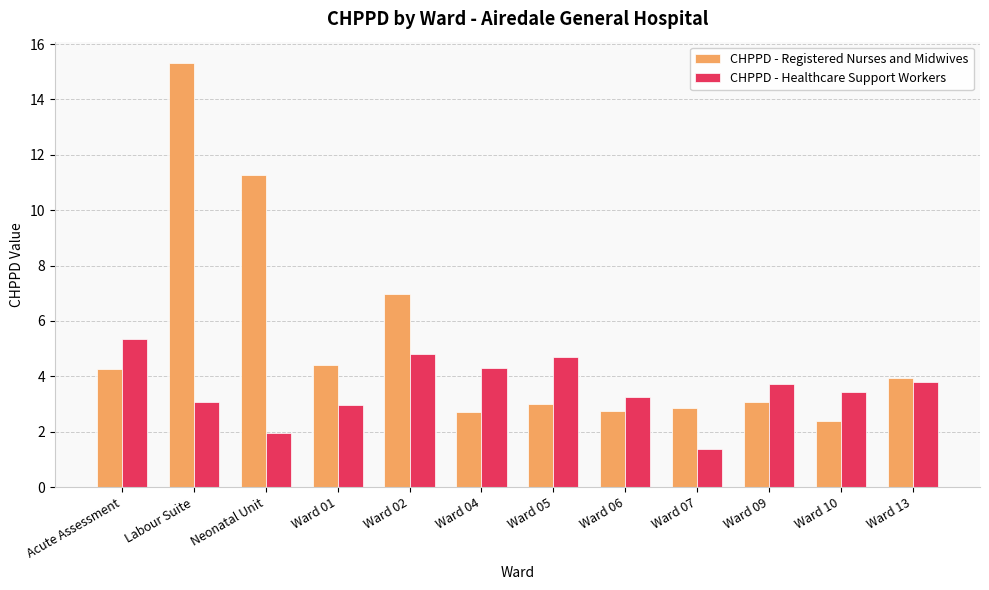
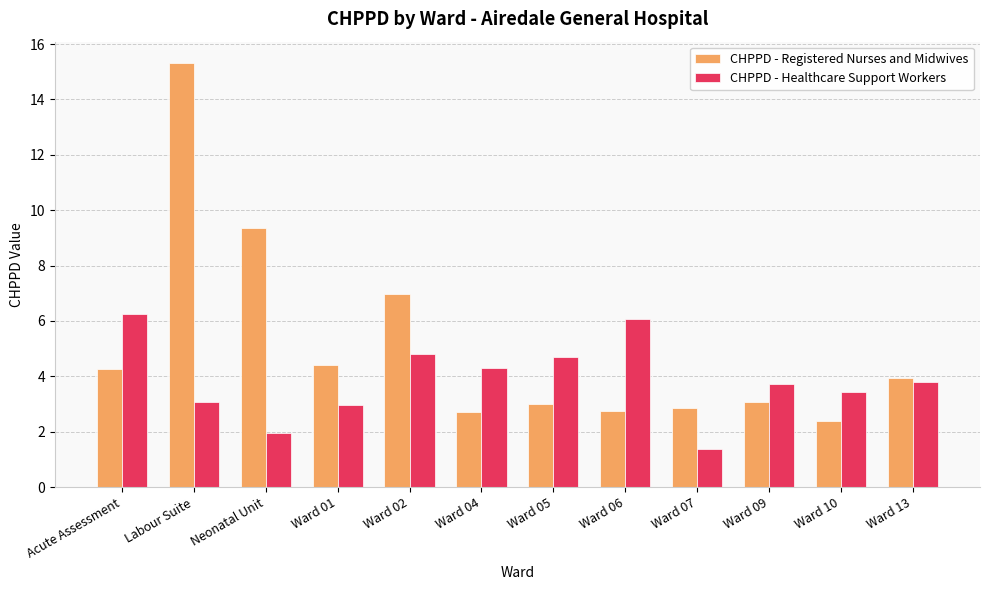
CHPPD - Healthcare Support Workers, Acute Assessment: 5.4 -> 6.3
CHPPD - Registered Nurses and Midwives, Neonatal Unit: 11.3 -> 9.4
CHPPD - Healthcare Support Workers, Ward 06: 3.2 -> 6.1
